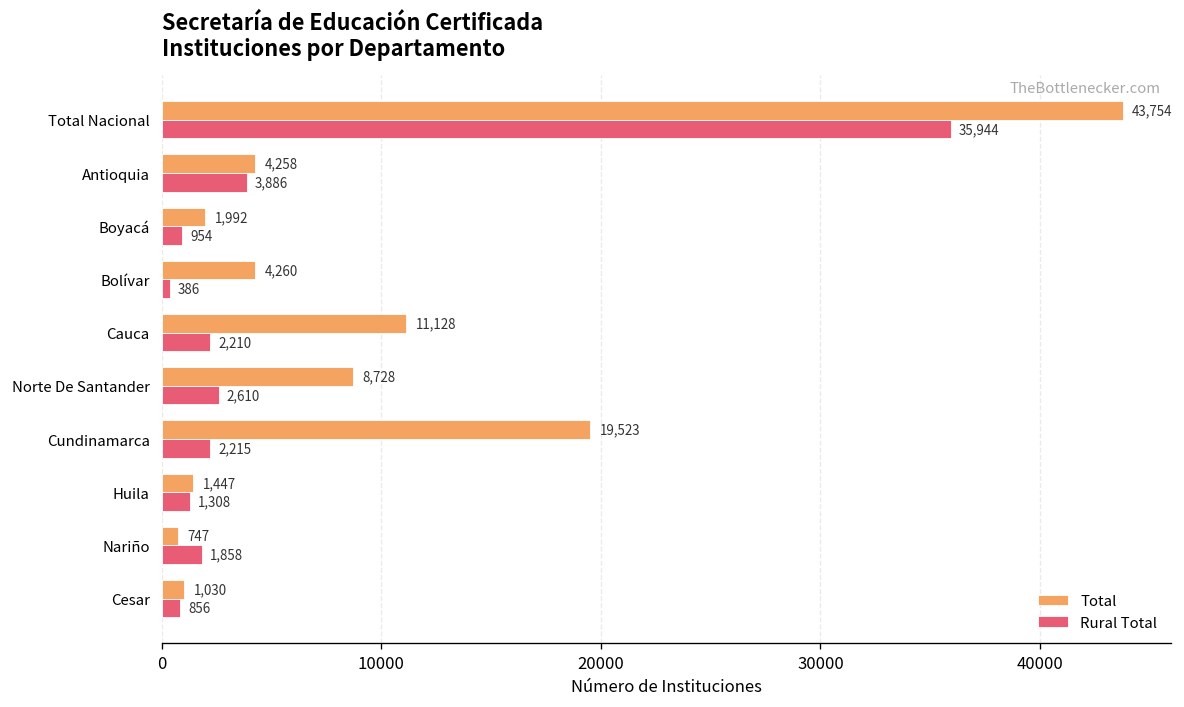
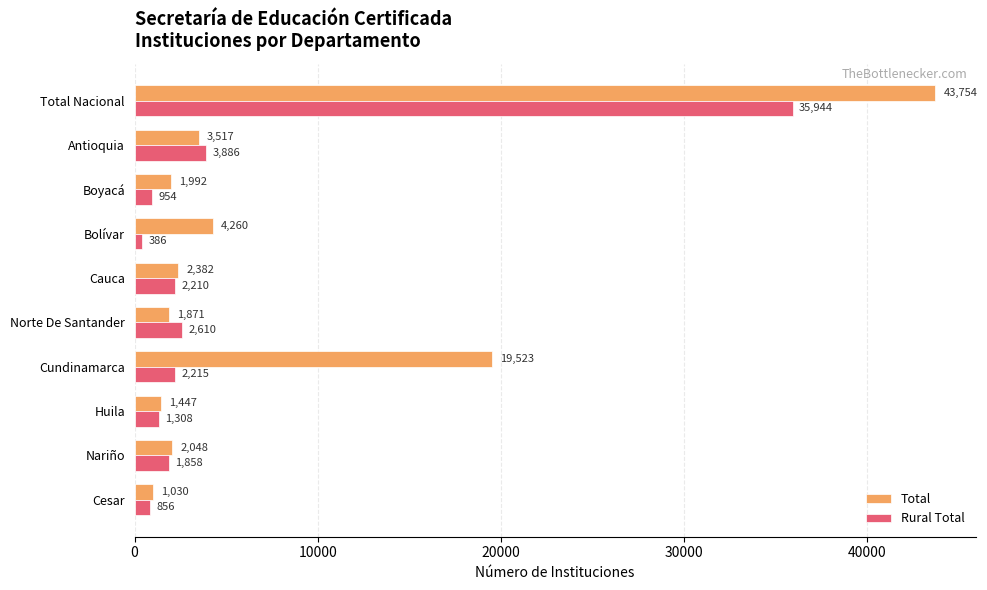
Total, Antioquia: 4,258 -> 3,517
Total, Cauca: 11,128 -> 2,382
Total, Norte De Santander: 8,728 -> 1,871
Total, Nariño: 747 -> 2,048
